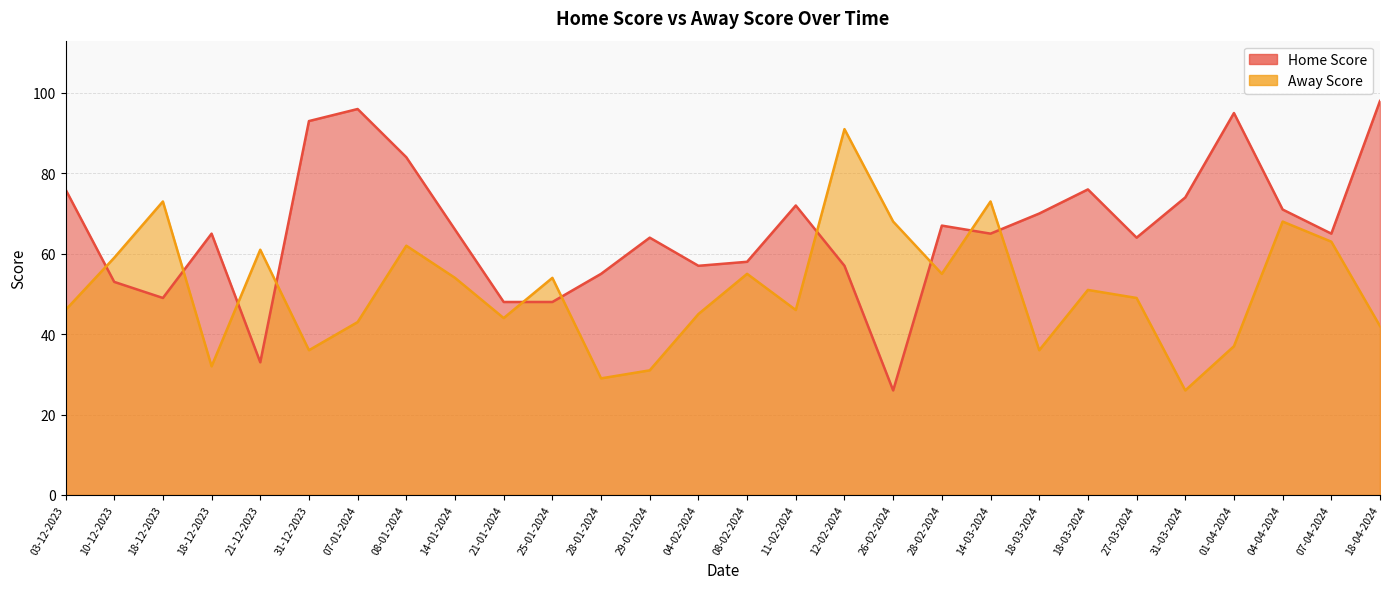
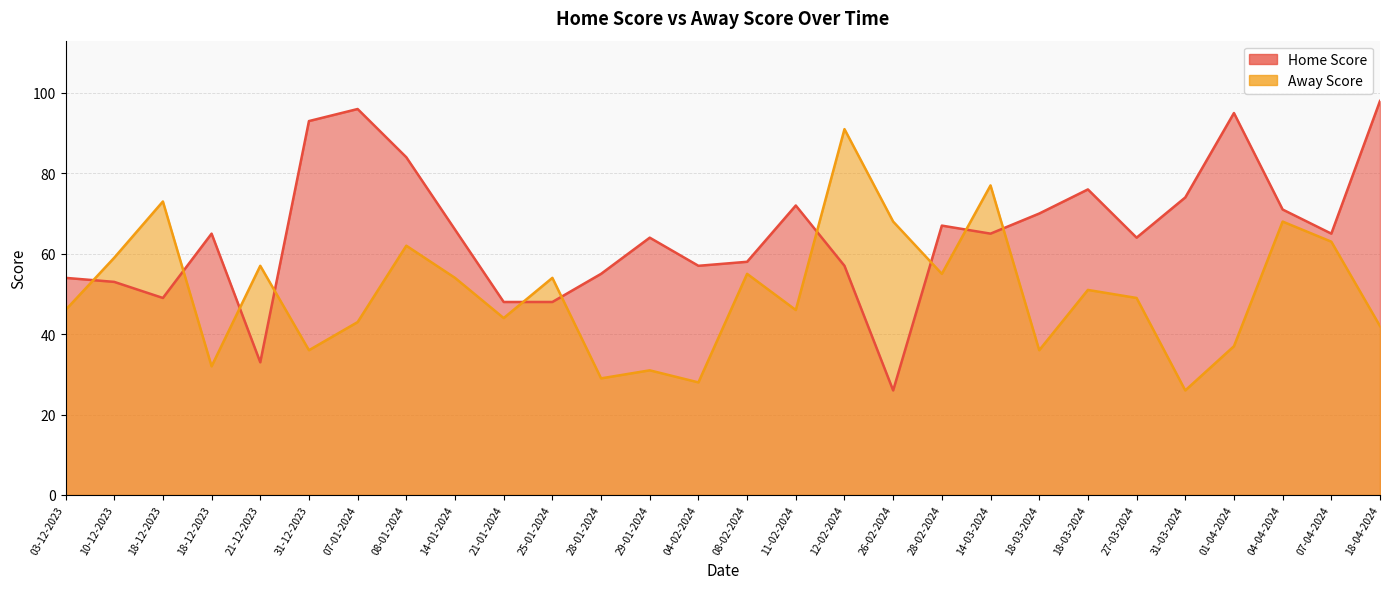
Home Score, 03-12-2023: 76 -> 54
Away Score, 21-12-2023: 61 -> 57
Away Score, 04-02-2024: 45 -> 28
Away Score, 14-03-2024: 73 -> 77
